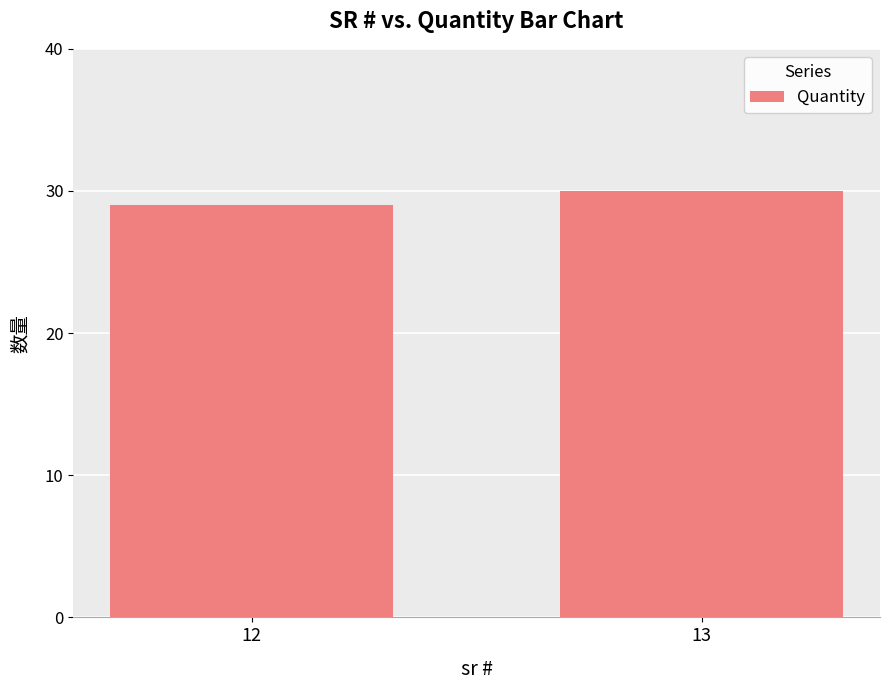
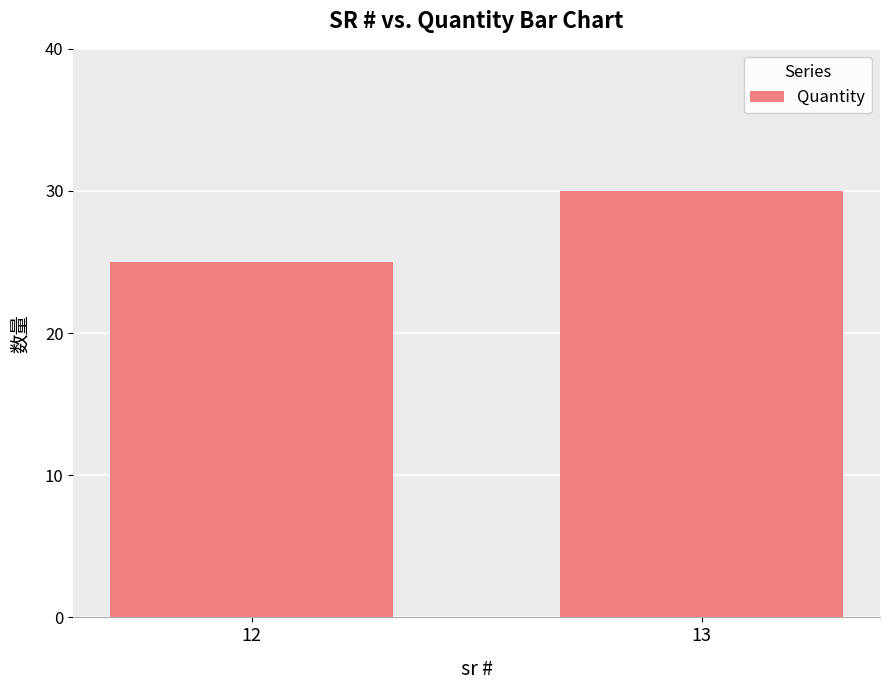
12: 29 -> 25
